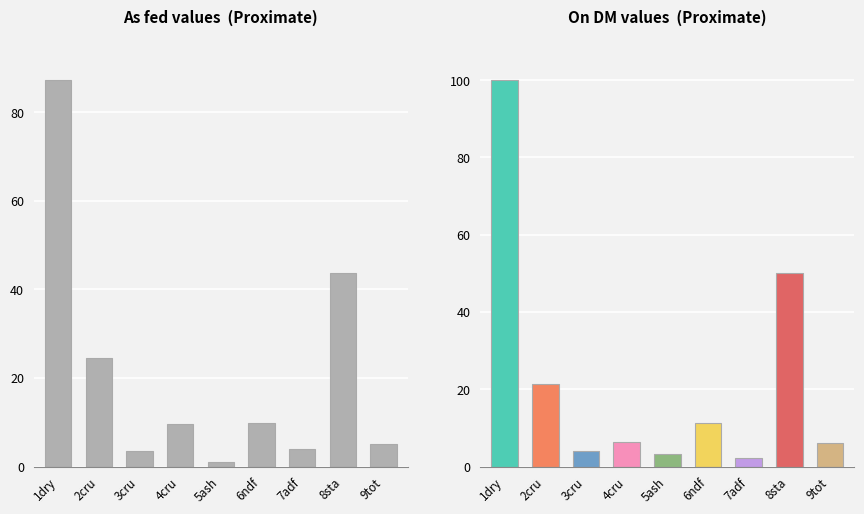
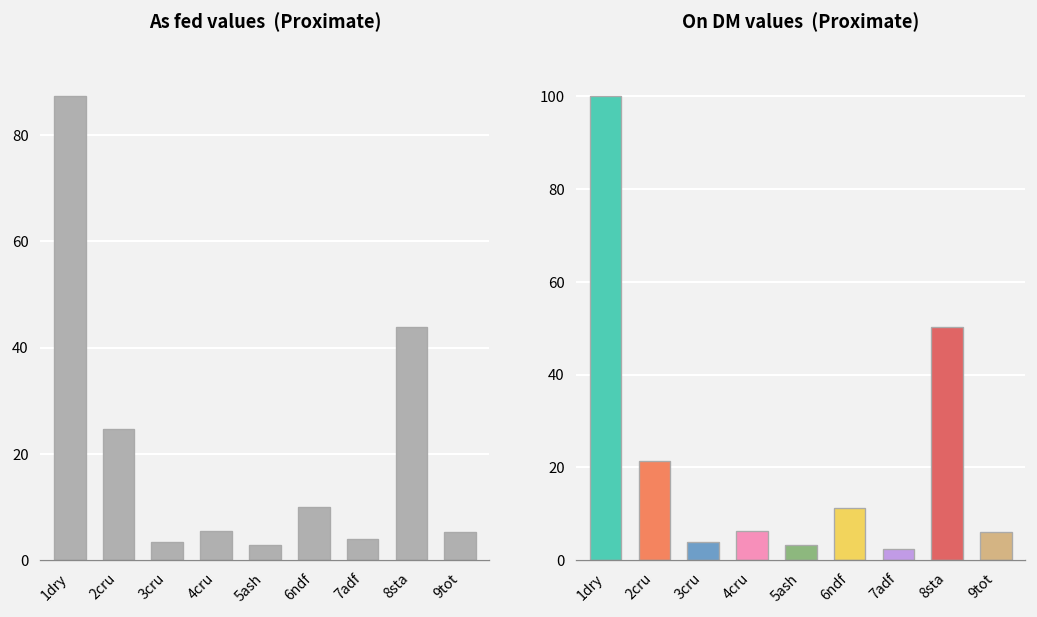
As fed values (Proximate), 4cru: 10 -> 6
As fed values (Proximate), 5ash: 1 -> 3
